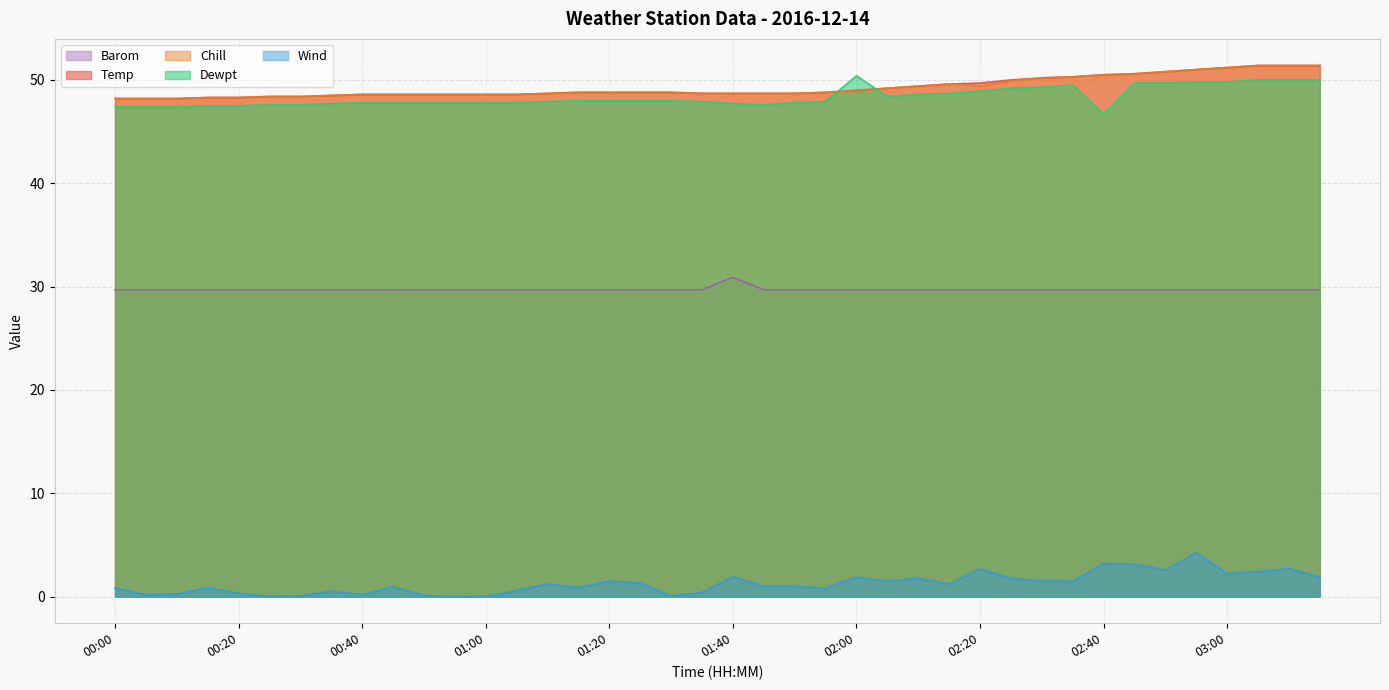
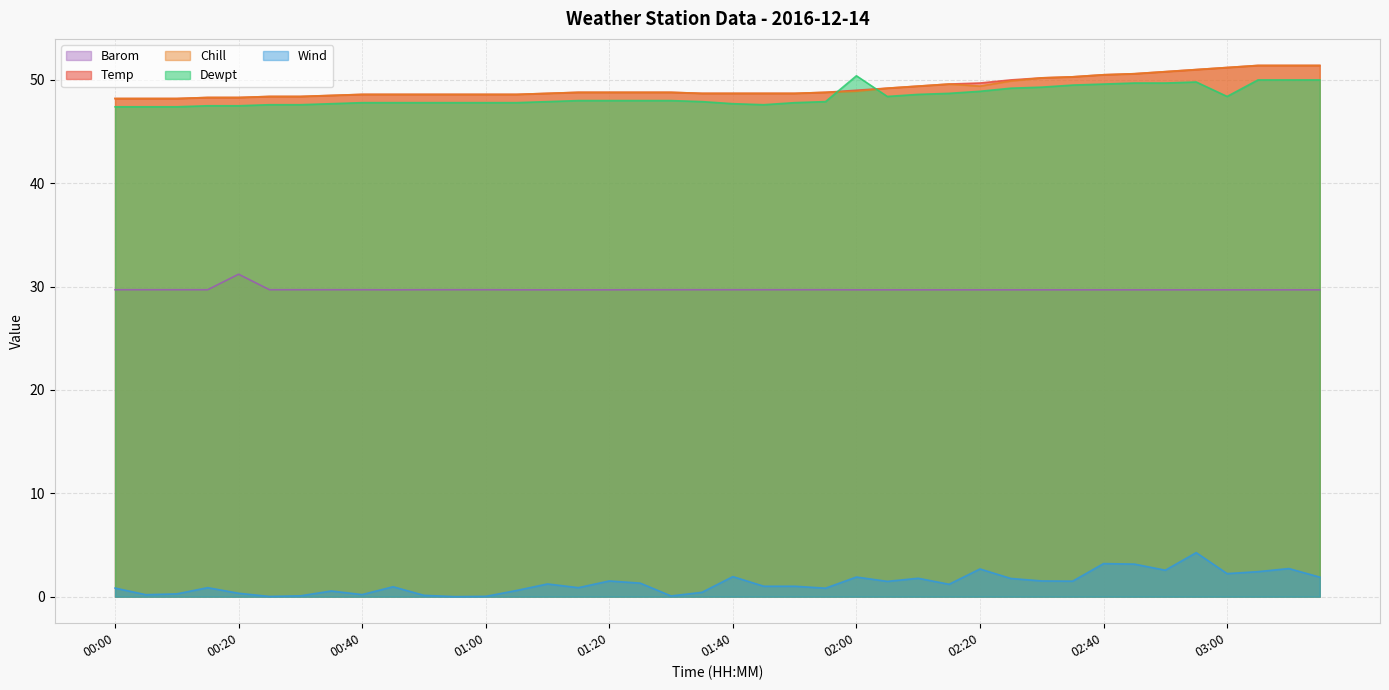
Barom, 00:20: 29.7 -> 31.2
Barom, 01:40: 30.9 -> 29.7
Dewpt, 02:40: 46.7 -> 49.6
Dewpt, 03:00: 49.8 -> 48.4
